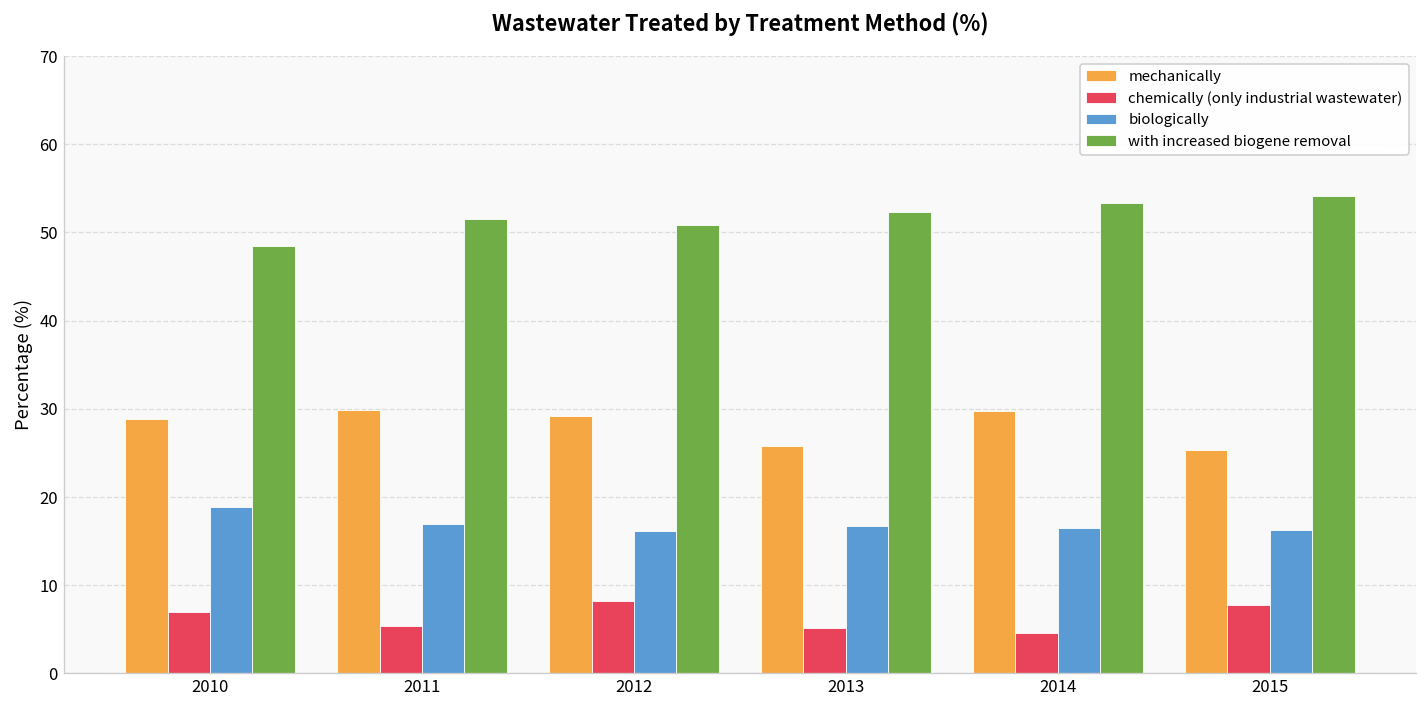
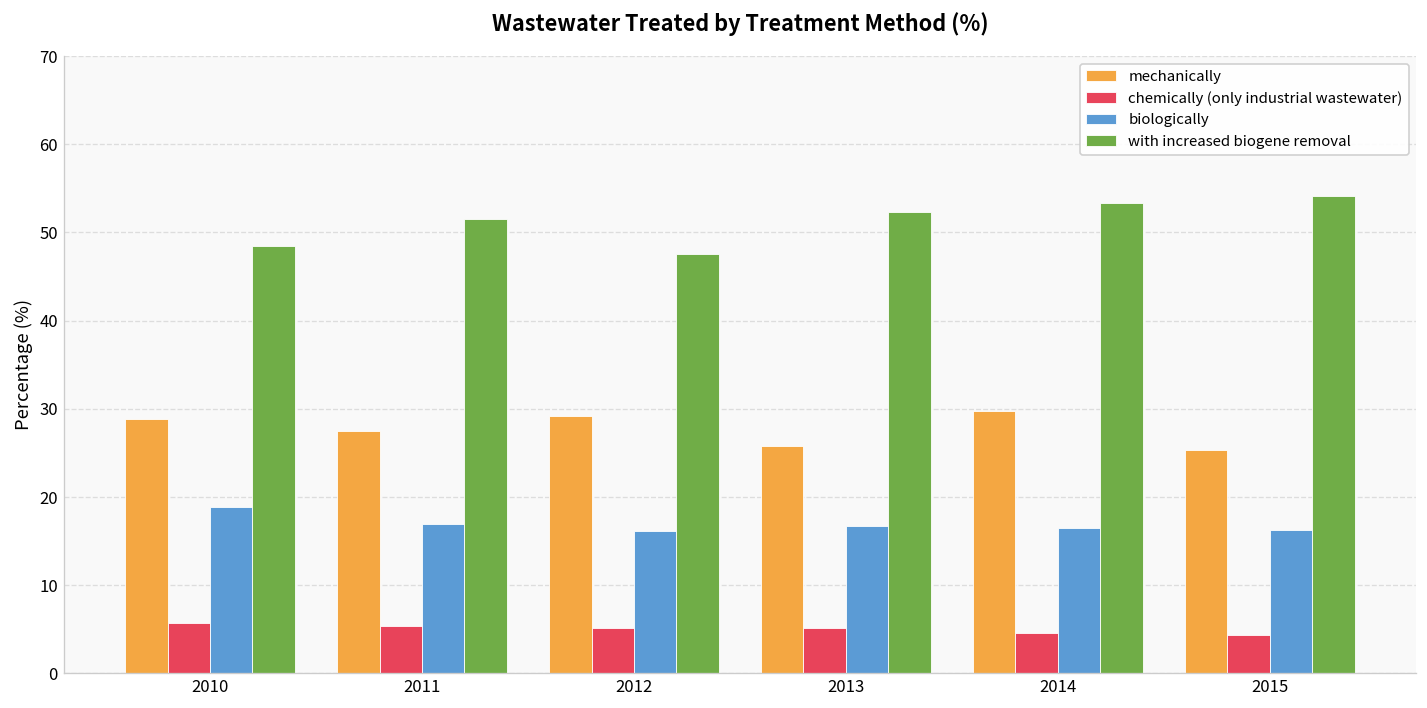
chemically (only industrial wastewater), 2010: 7 -> 6
mechanically, 2011: 30 -> 28
chemically (only industrial wastewater), 2012: 8 -> 5
with increased biogene removal, 2012: 51 -> 48
chemically (only industrial wastewater), 2015: 8 -> 4
